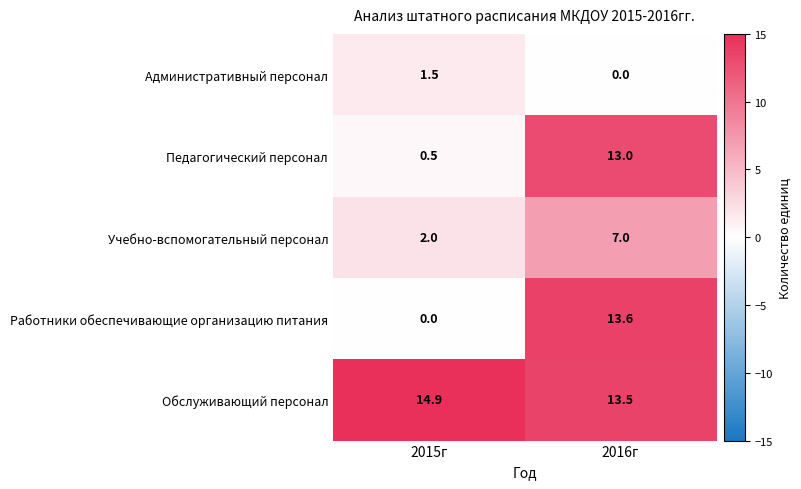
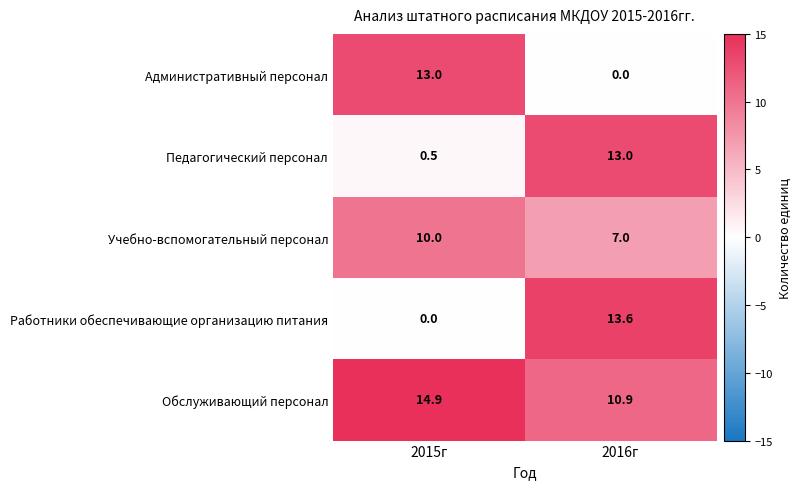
Административный персонал, 2015г: 1.5 -> 13.0
Учебно-вспомогательный персонал, 2015г: 2.0 -> 10.0
Обслуживающий персонал, 2016г: 13.5 -> 10.9
